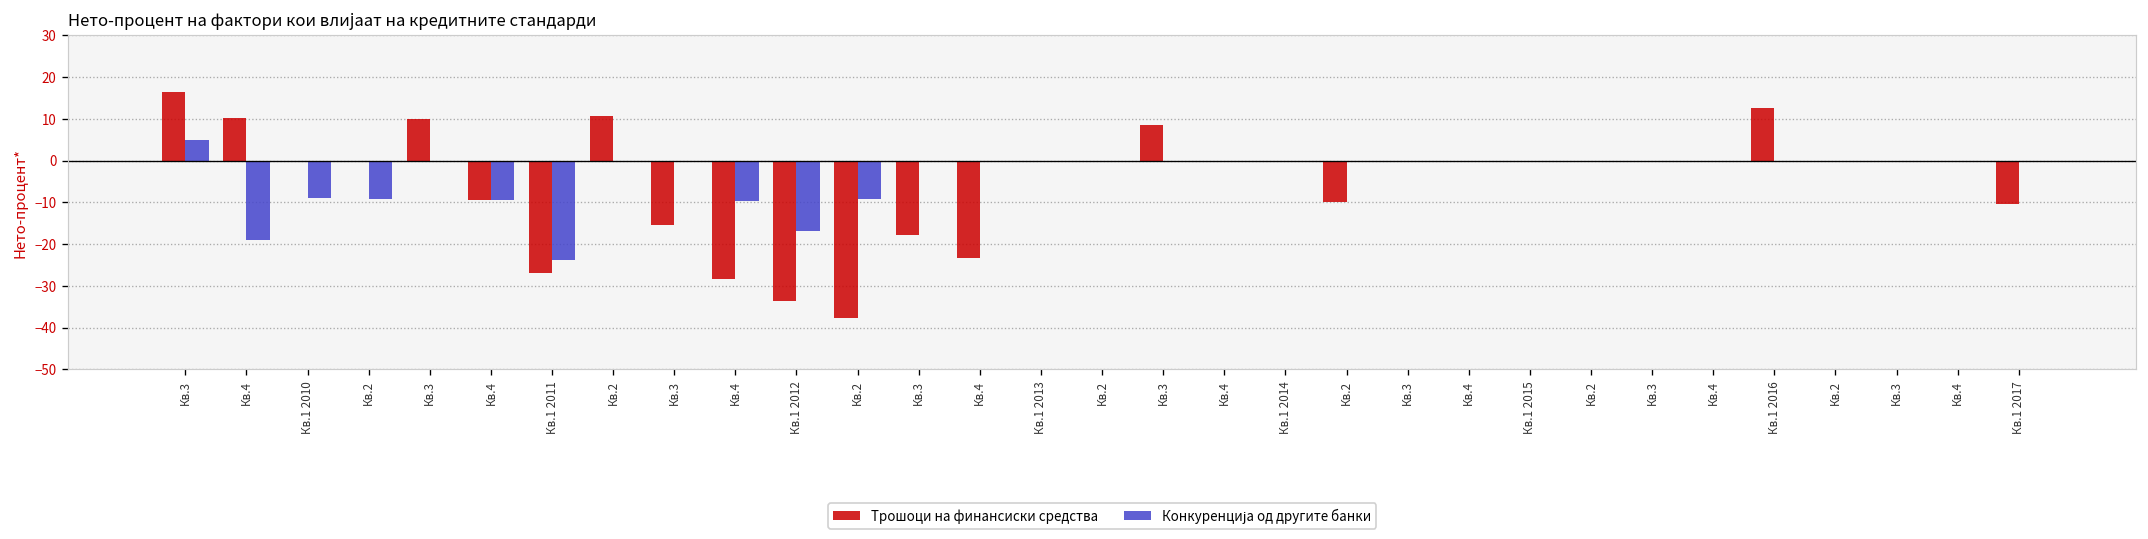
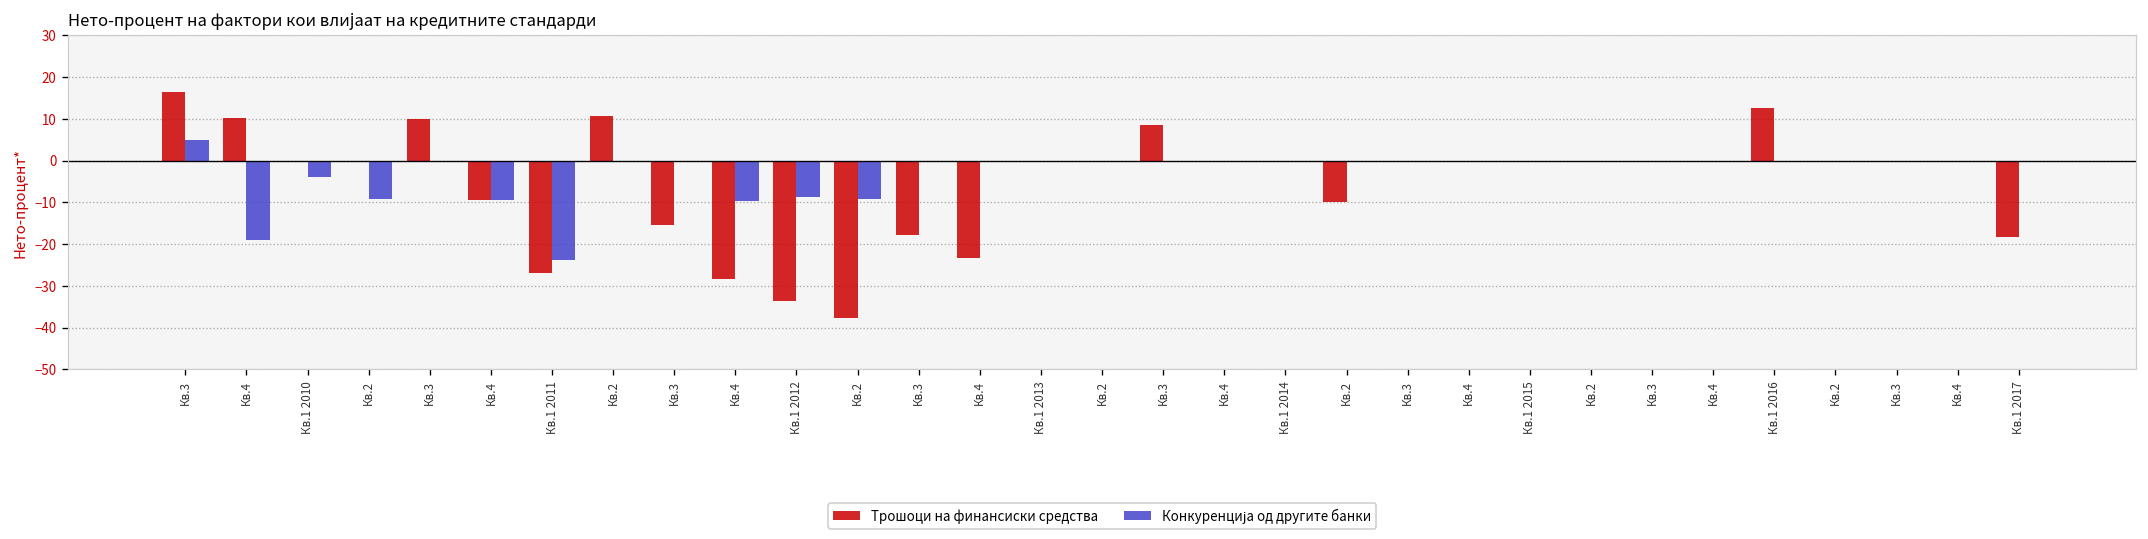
Конкуренција од другите банки, Кв.1 2010: -9 -> -4
Конкуренција од другите банки, Кв.1 2012: -17 -> -9
Трошоци на финансиски средства, Кв.1 2017: -10 -> -18
